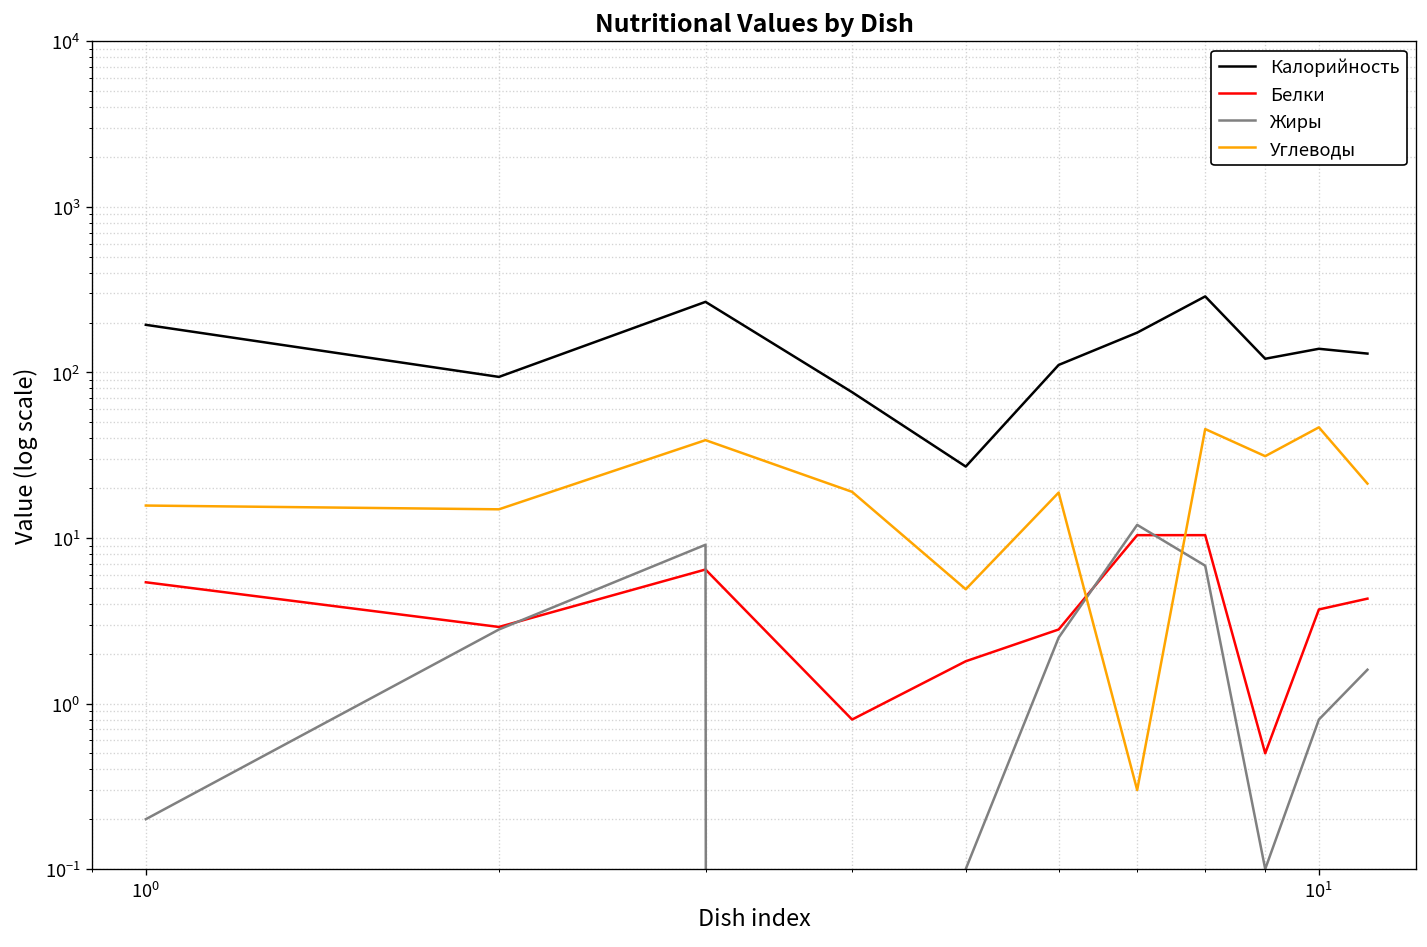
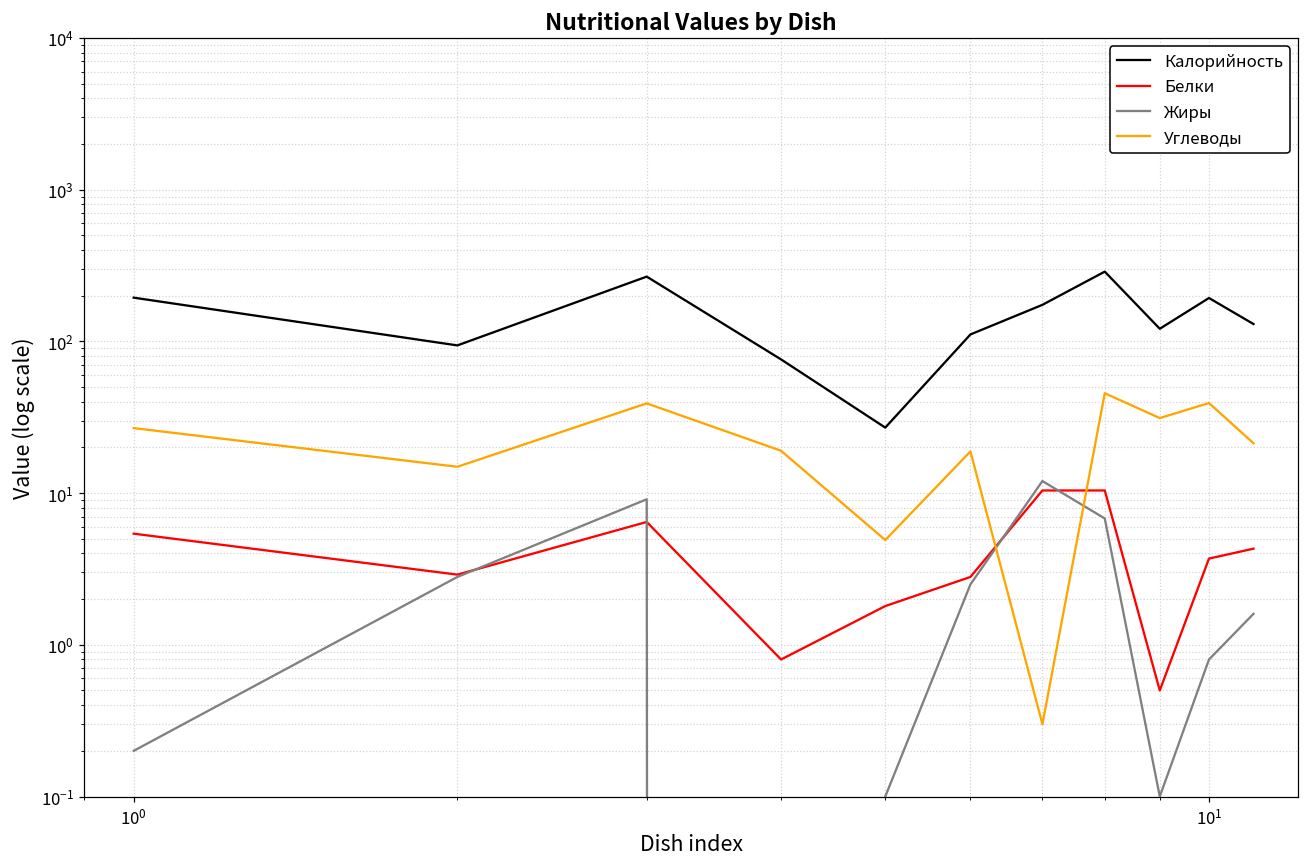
Углеводы, 10^0: 16 -> 27
Калорийность, 10^1: 140 -> 190
Углеводы, 10^1: 47 -> 39
